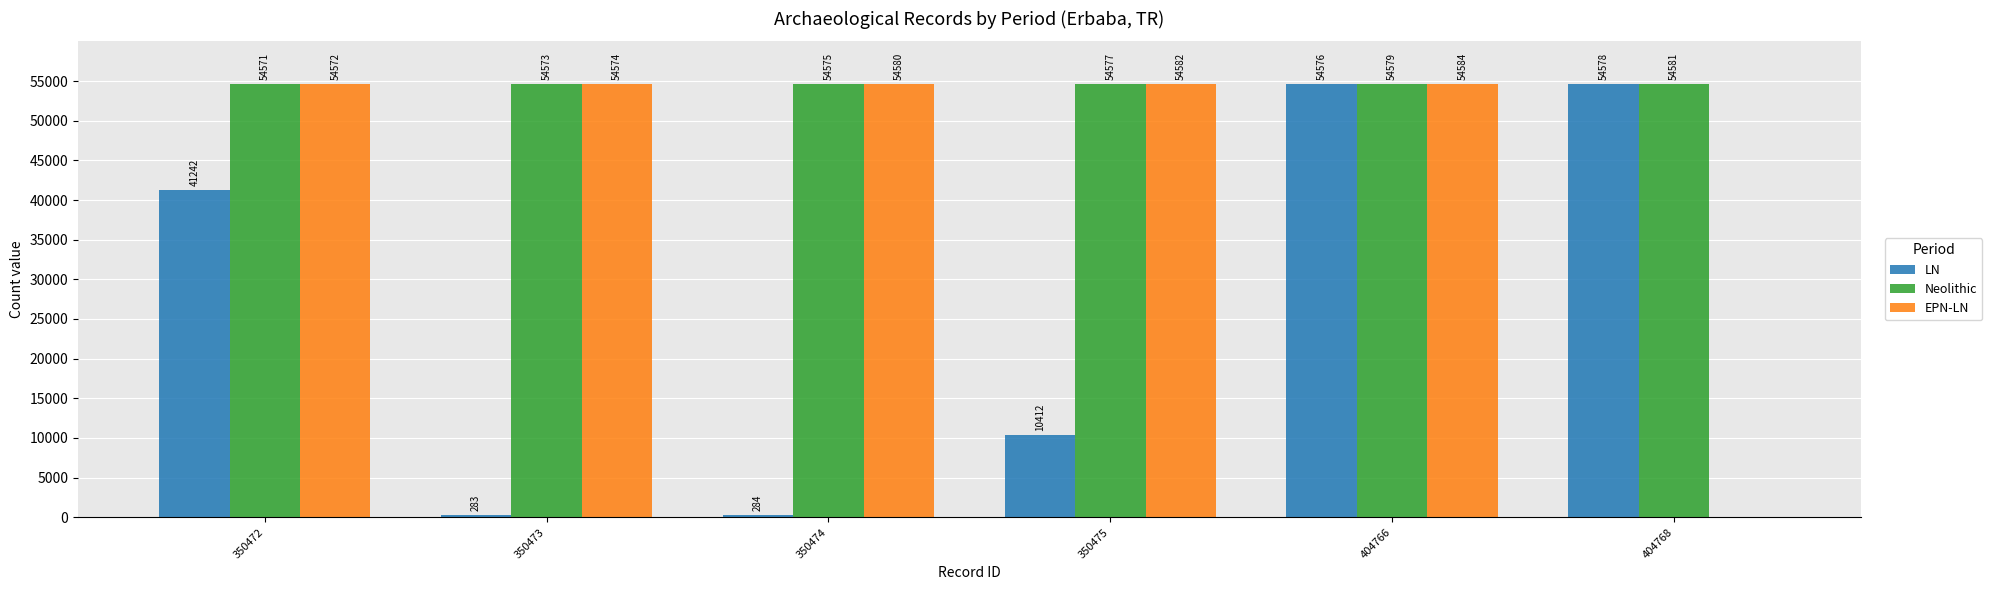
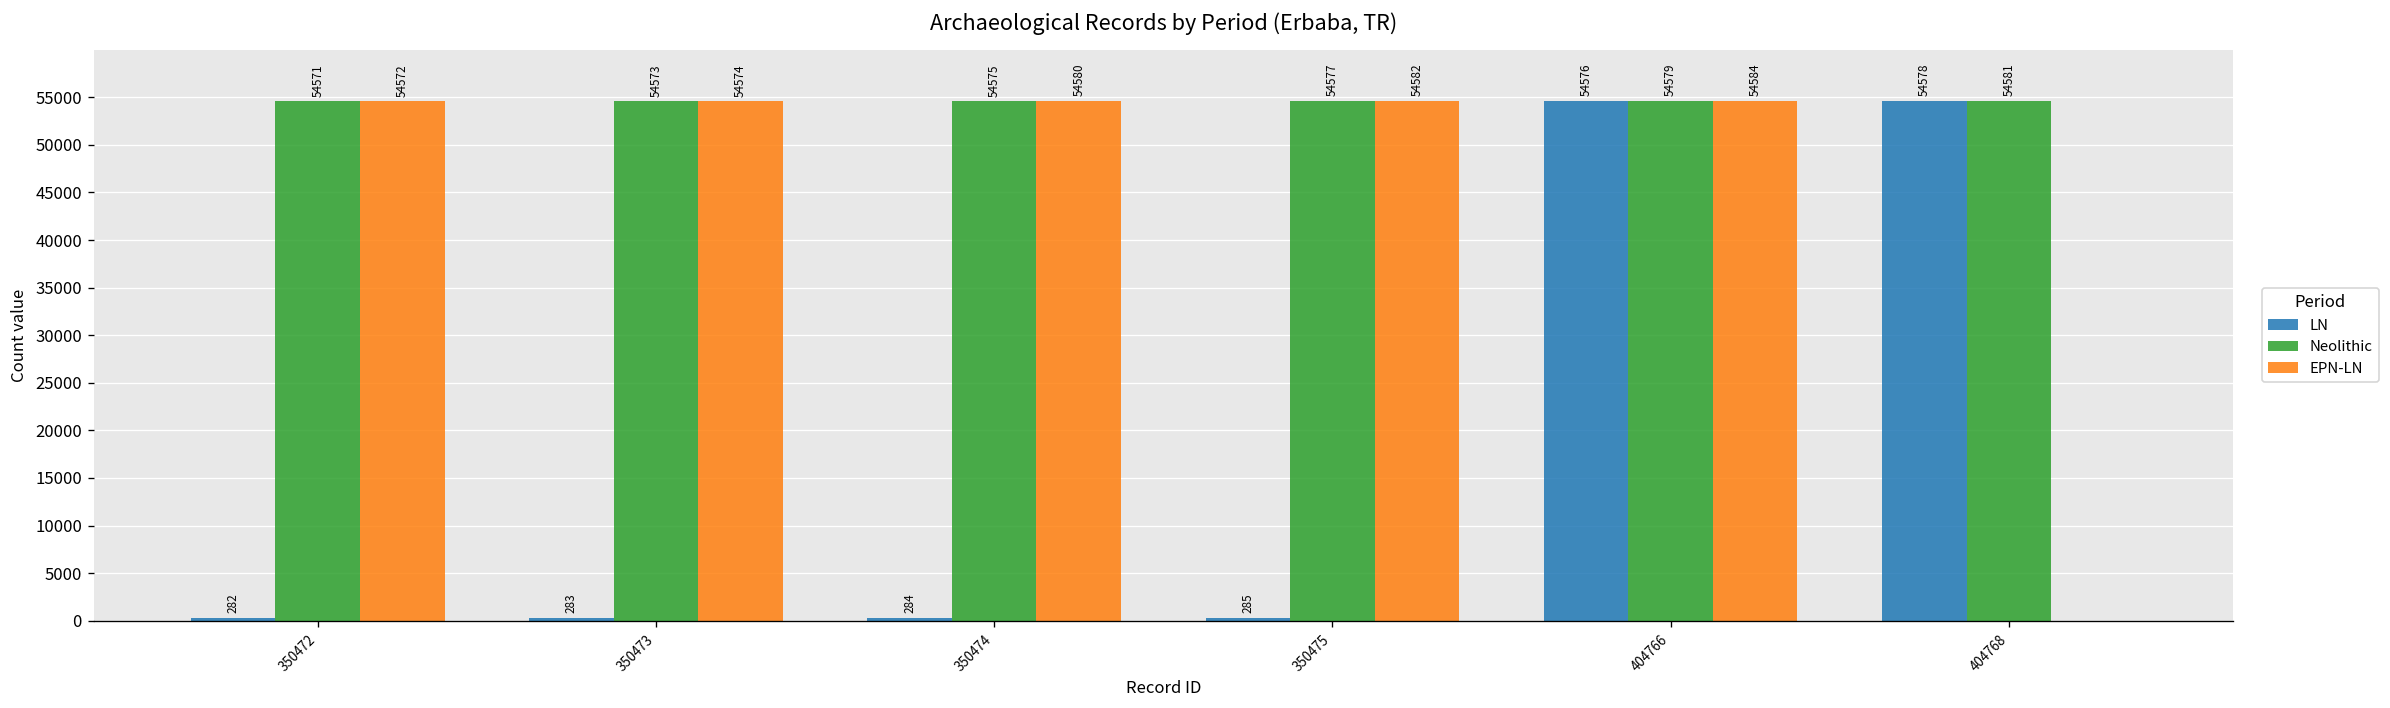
LN, 350472: 41242 -> 282
LN, 350475: 10412 -> 285
